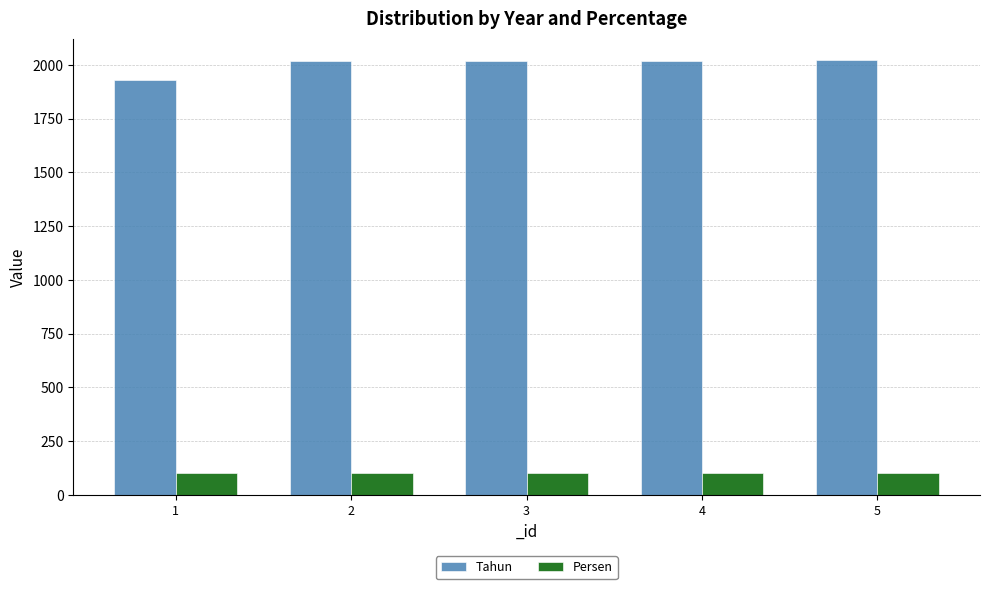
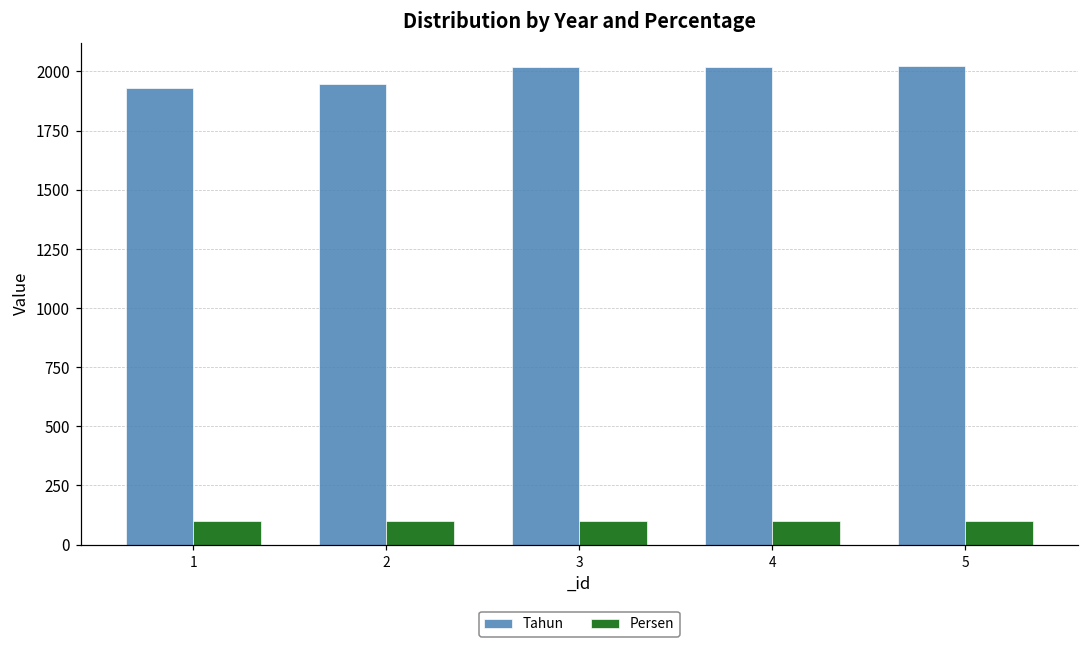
Tahun, 2: 2020 -> 1950
